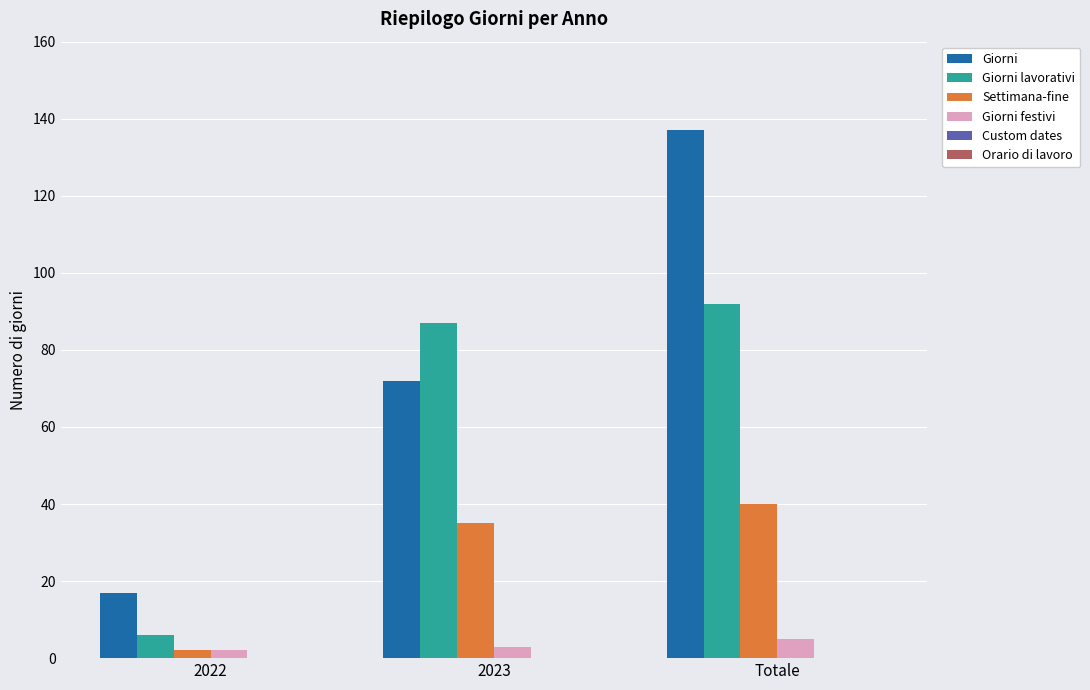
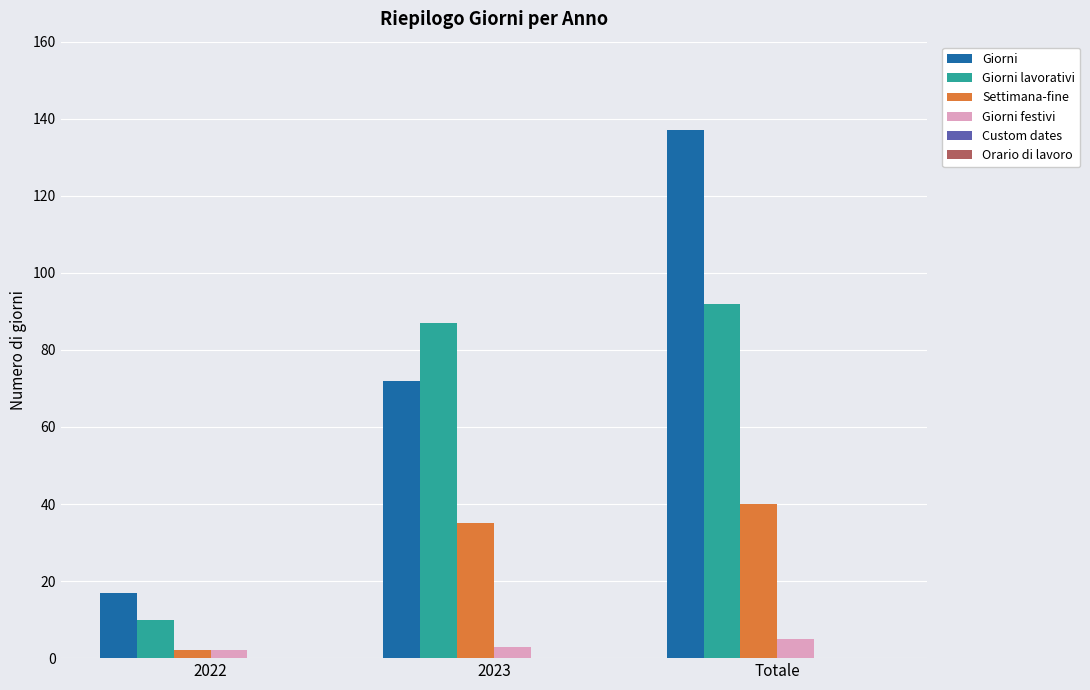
Giorni lavorativi, 2022: 6 -> 10
